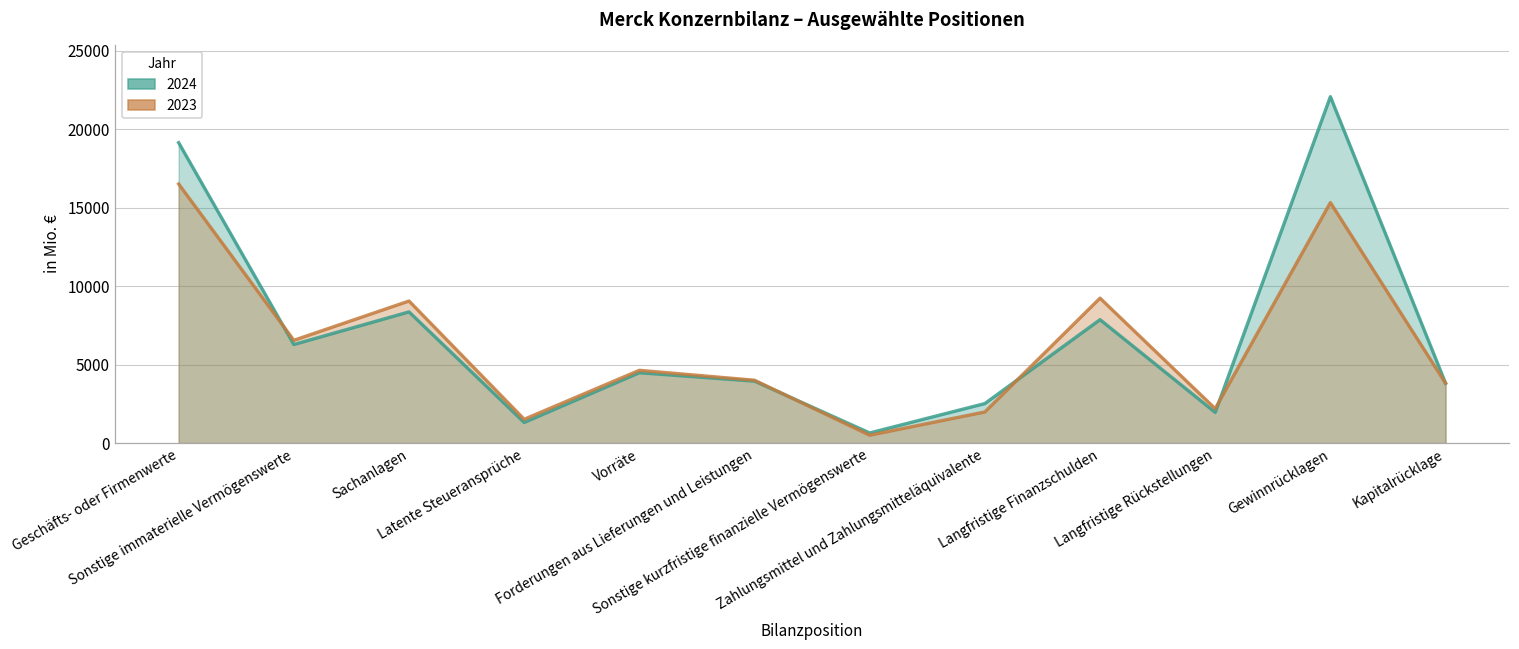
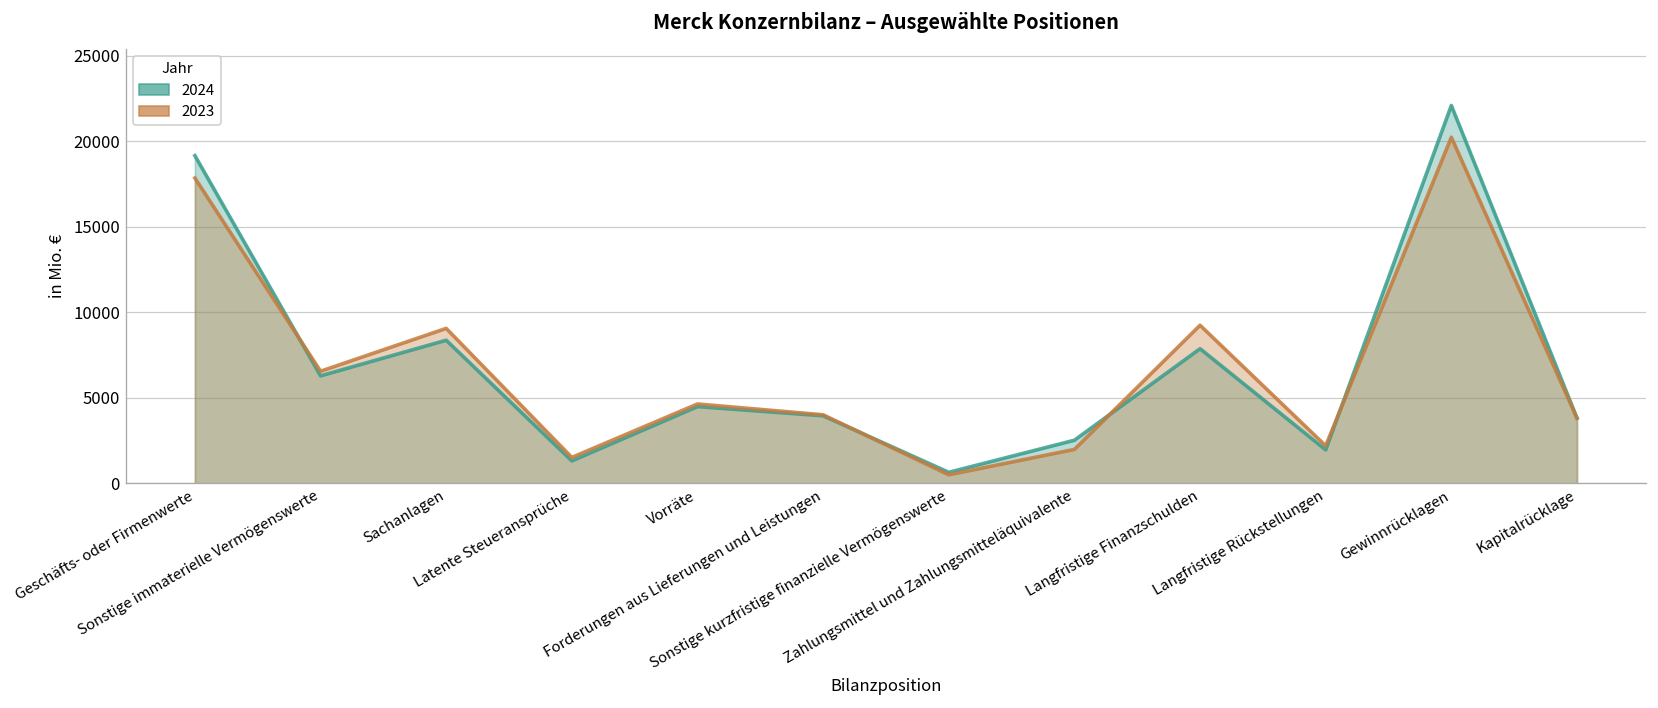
2023, Geschäfts- oder Firmenwerte: 16500 -> 17800
2023, Gewinnrücklagen: 15300 -> 20200
